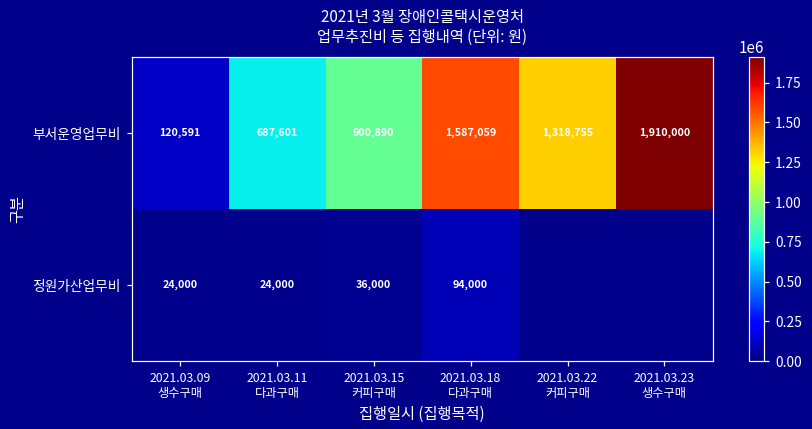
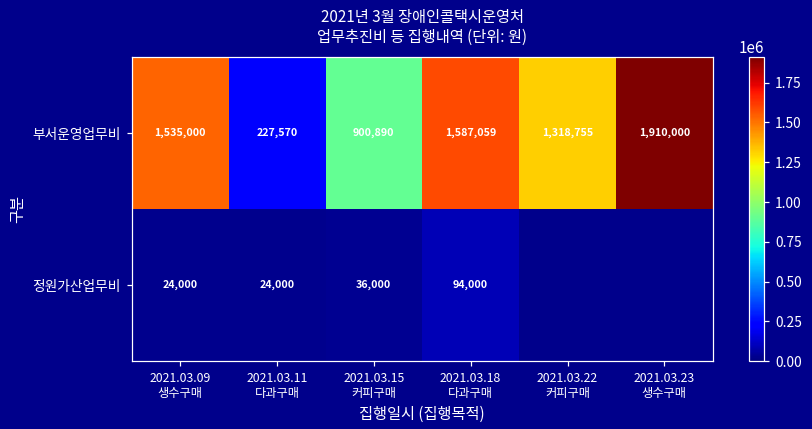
부서운영업무비, 2021.03.09 생수구매: 120,591 -> 1,535,000
부서운영업무비, 2021.03.11 다과구매: 687,601 -> 227,570
